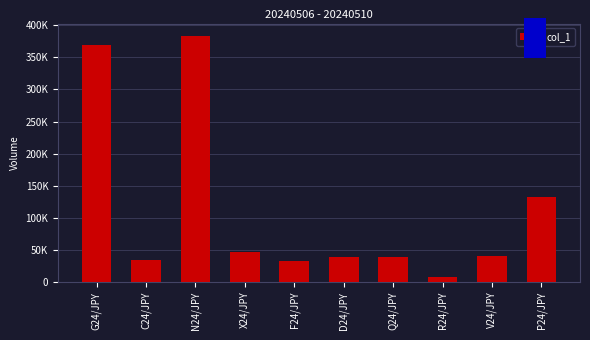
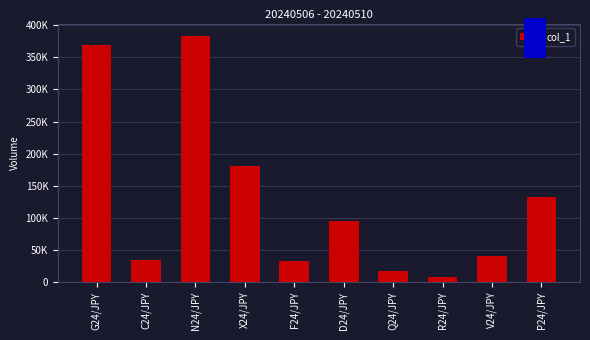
20240506 - 20240510, X24/JPY: 50000 -> 180000
20240506 - 20240510, D24/JPY: 40000 -> 90000
20240506 - 20240510, Q24/JPY: 40000 -> 20000
